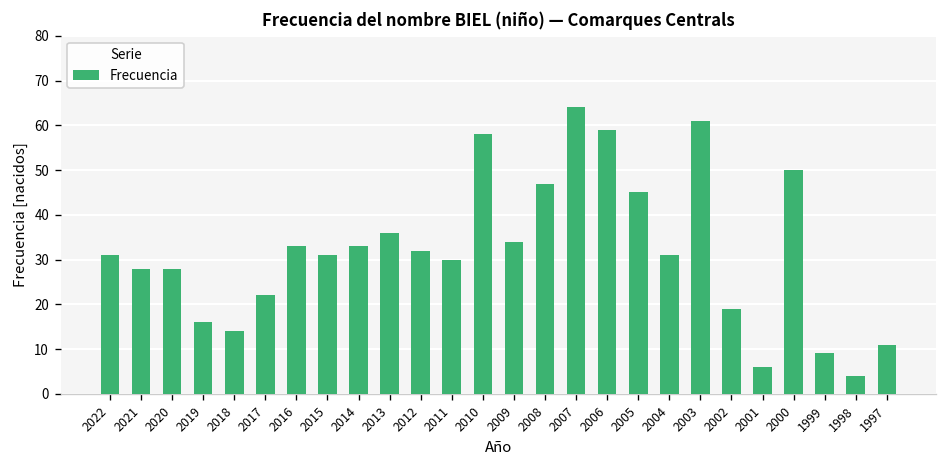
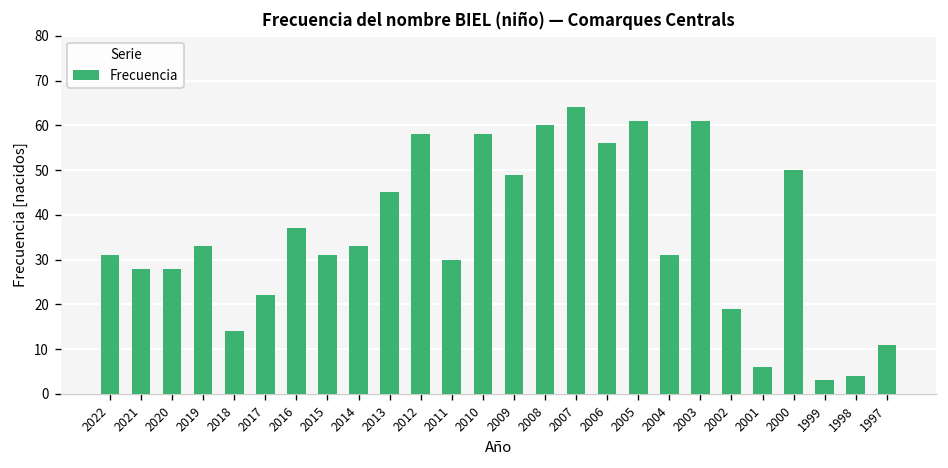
2019: 16 -> 33
2016: 33 -> 37
2013: 36 -> 45
2012: 32 -> 58
2009: 34 -> 49
2008: 47 -> 60
2006: 59 -> 56
2005: 45 -> 61
1999: 9 -> 3
